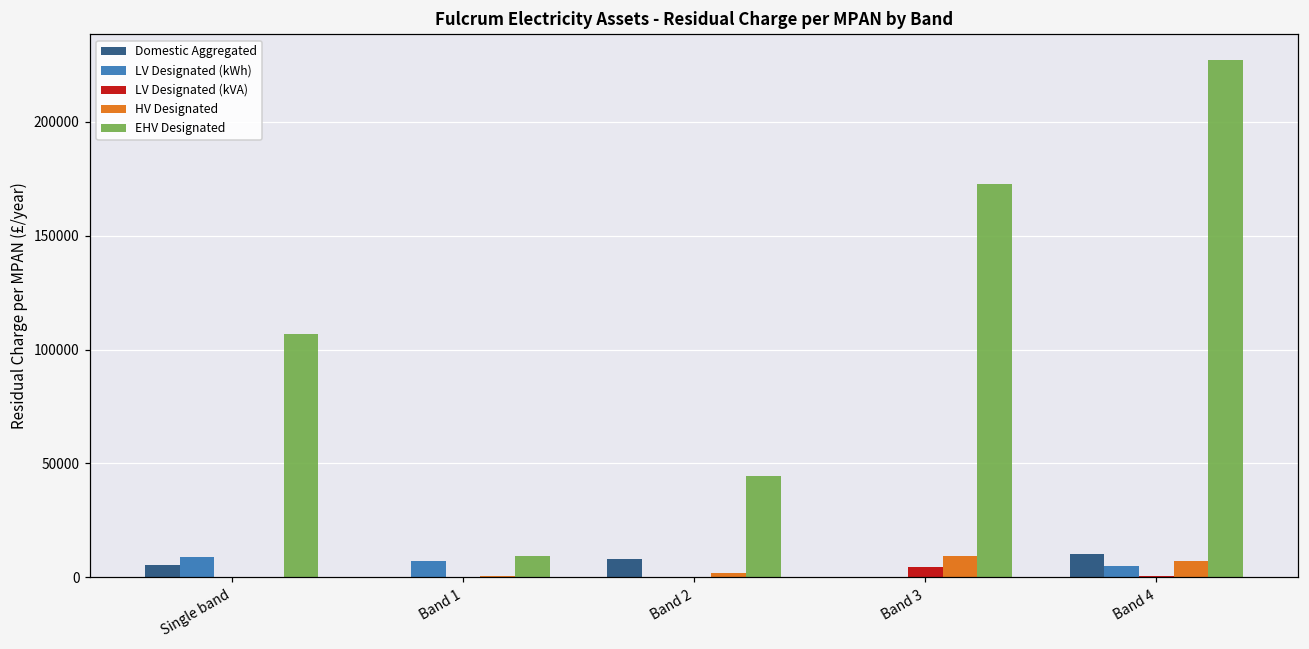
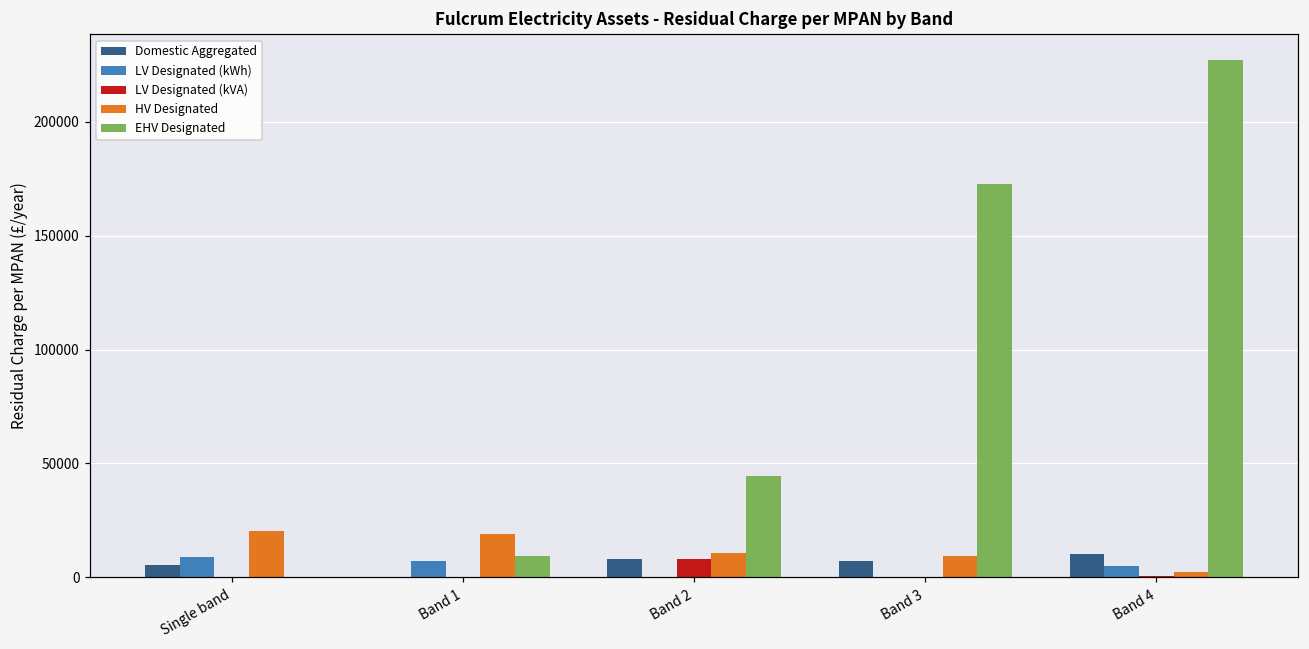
HV Designated, Single band: 0 -> 20000
EHV Designated, Single band: 107000 -> 0
HV Designated, Band 1: 1000 -> 19000
LV Designated (kVA), Band 2: 0 -> 8000
HV Designated, Band 2: 2000 -> 11000
Domestic Aggregated, Band 3: 0 -> 7000
LV Designated (kVA), Band 3: 4000 -> 0
HV Designated, Band 4: 7000 -> 2000
